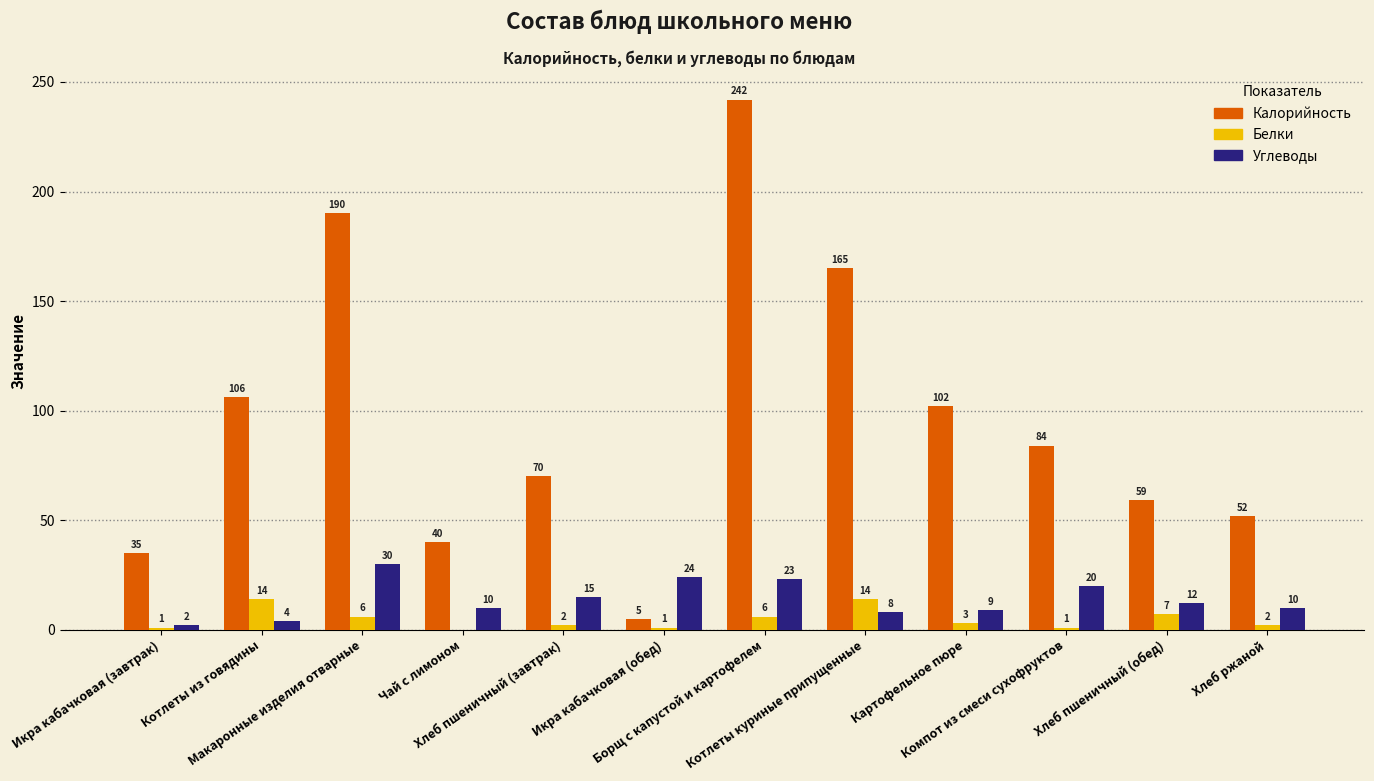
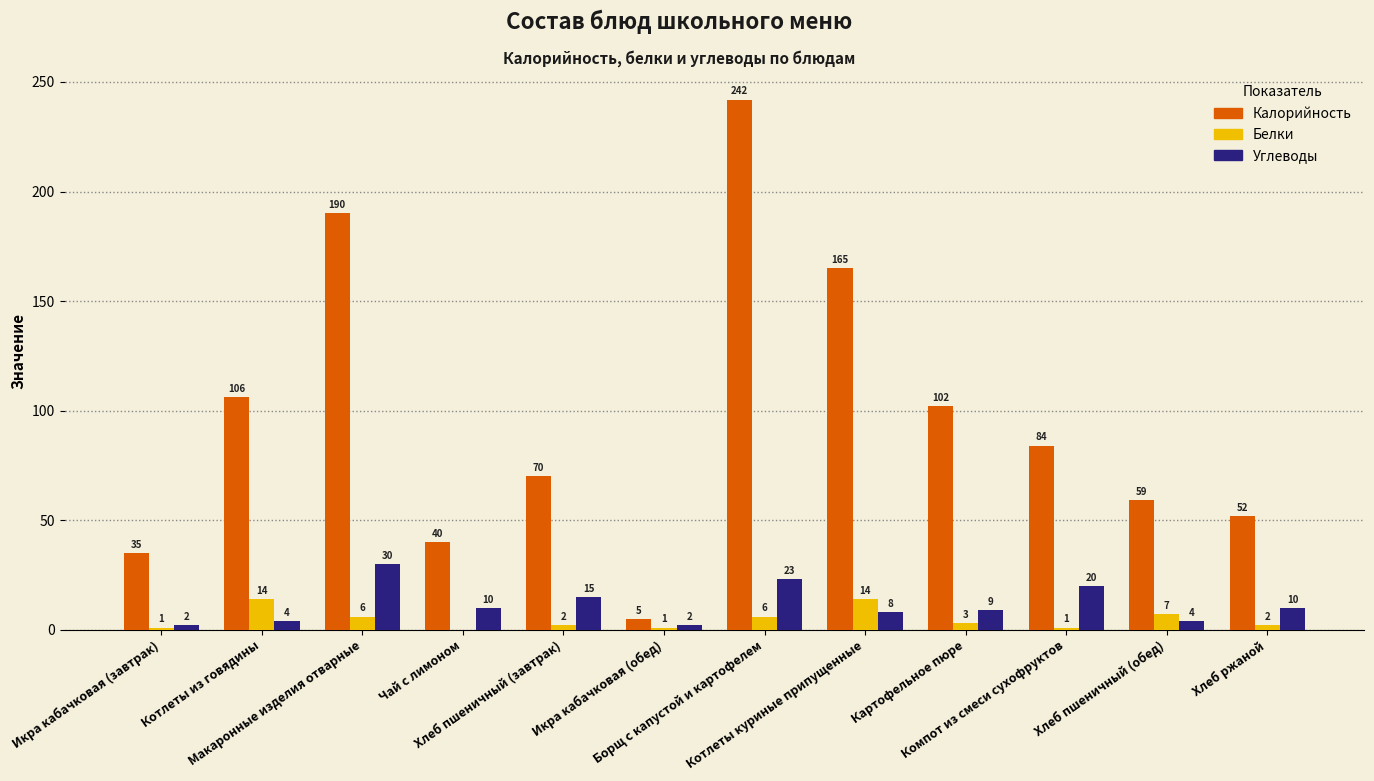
Углеводы, Икра кабачковая (обед): 24 -> 2
Углеводы, Хлеб пшеничный (обед): 12 -> 4
